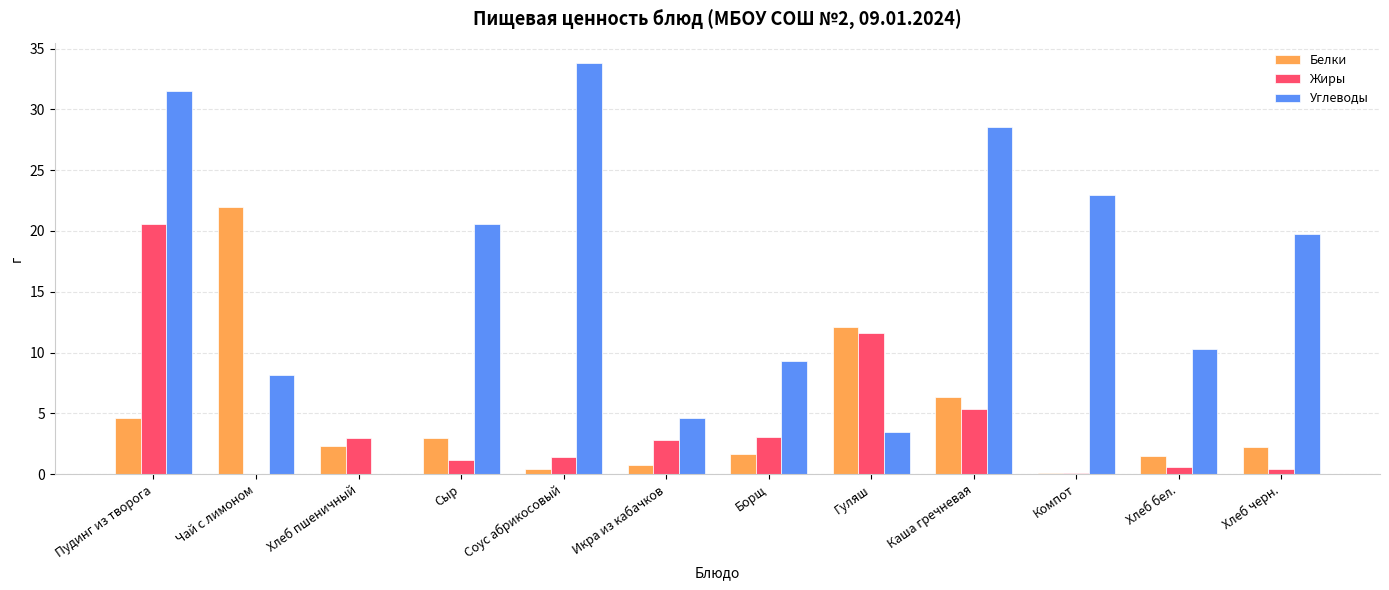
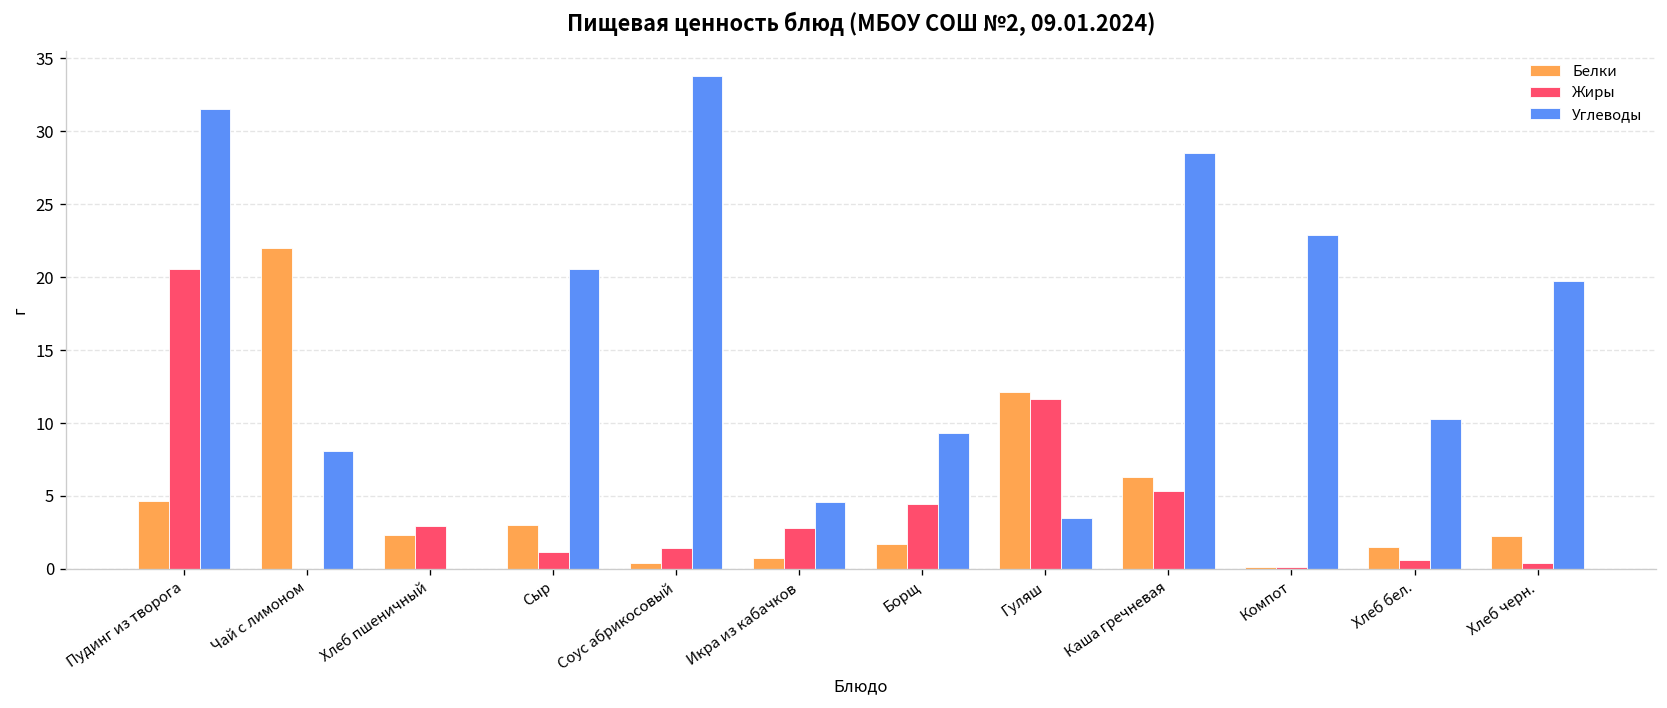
Жиры, Борщ: 3.0 -> 4.4
